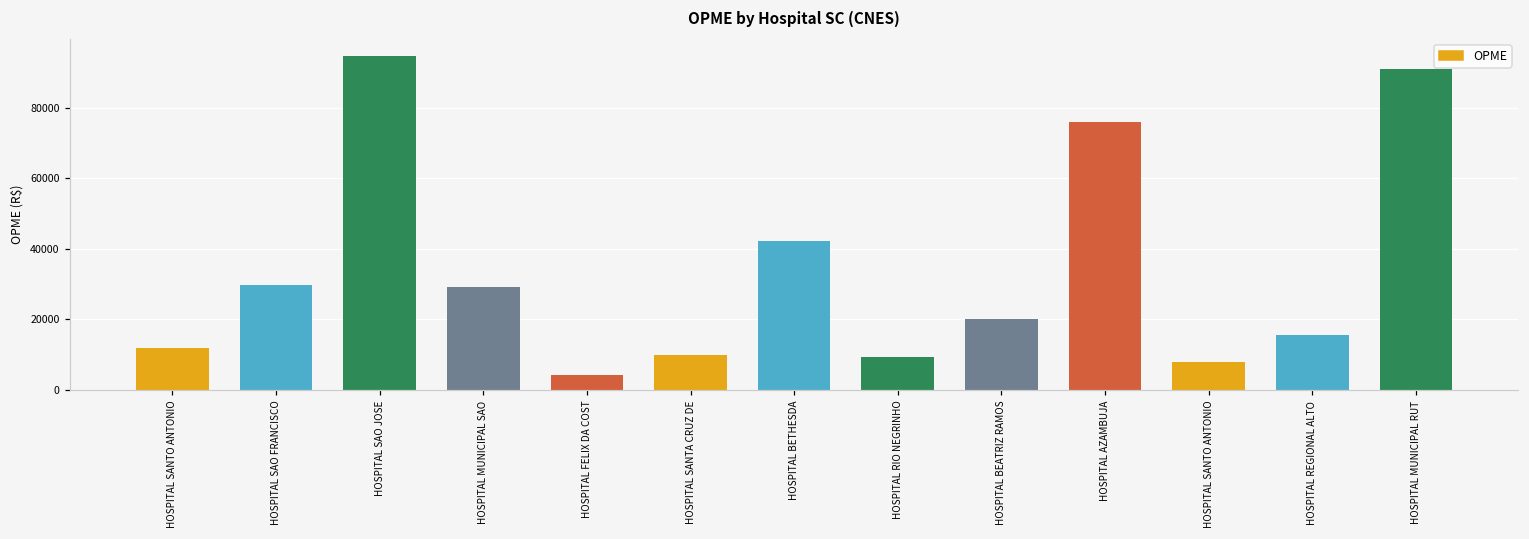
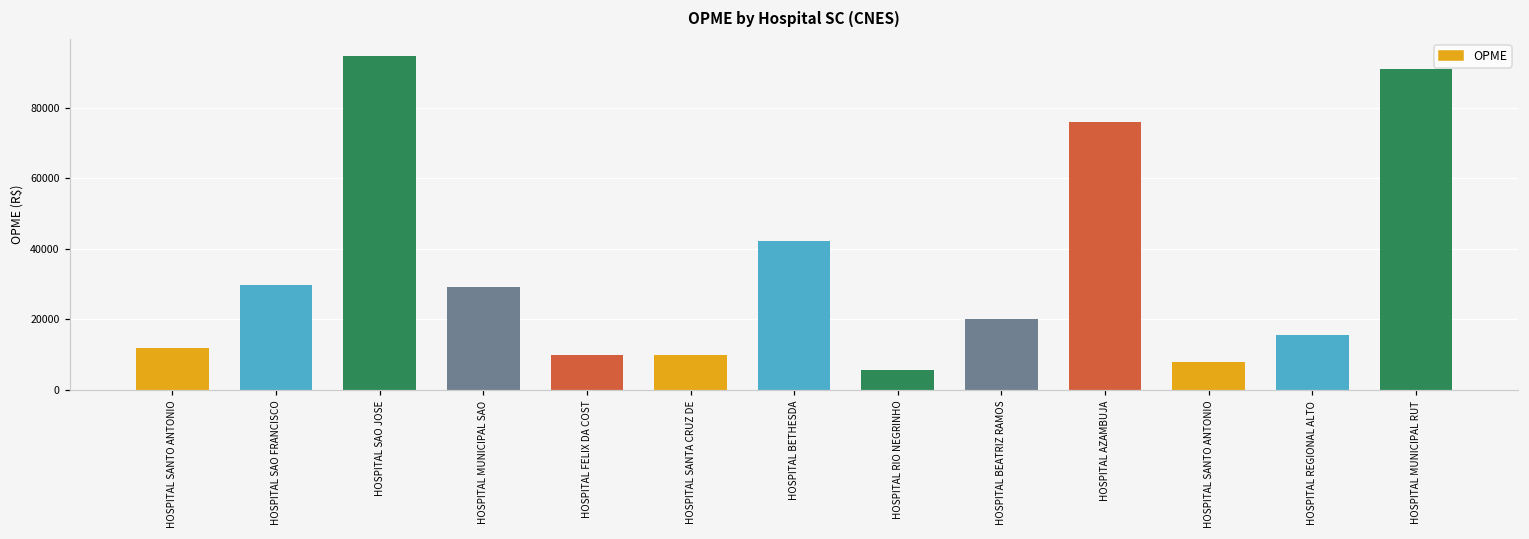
HOSPITAL FELIX DA COST: 4000 -> 10000
HOSPITAL RIO NEGRINHO: 9000 -> 6000
